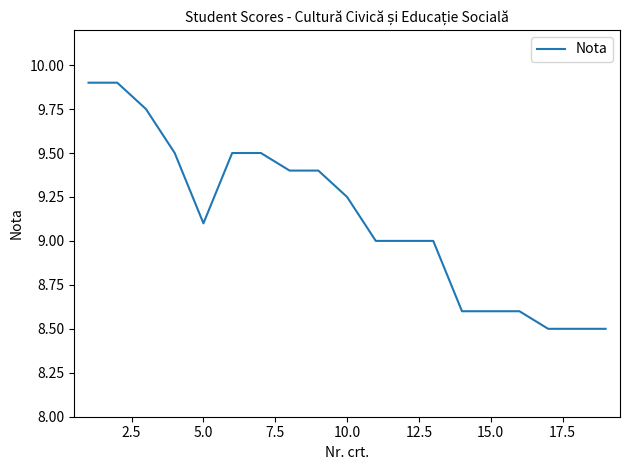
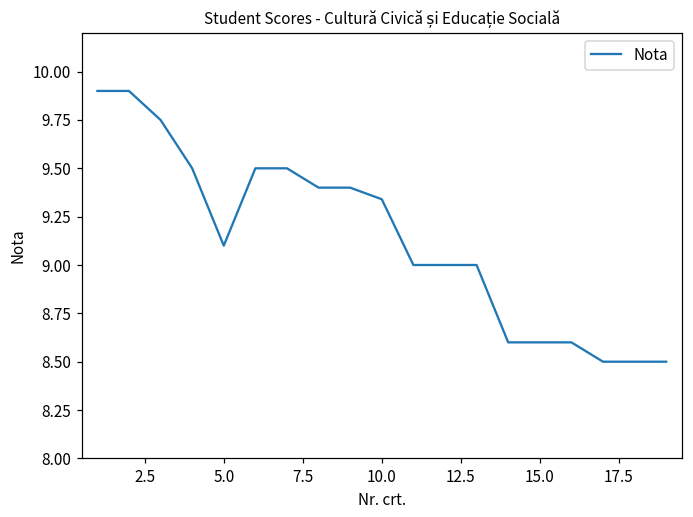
10.0: 9.25 -> 9.34
